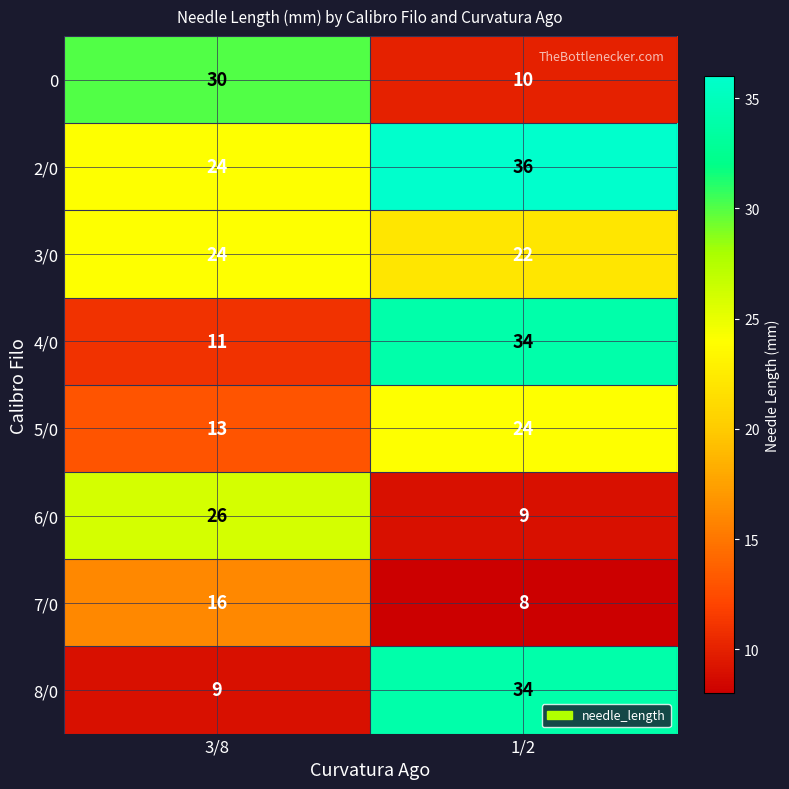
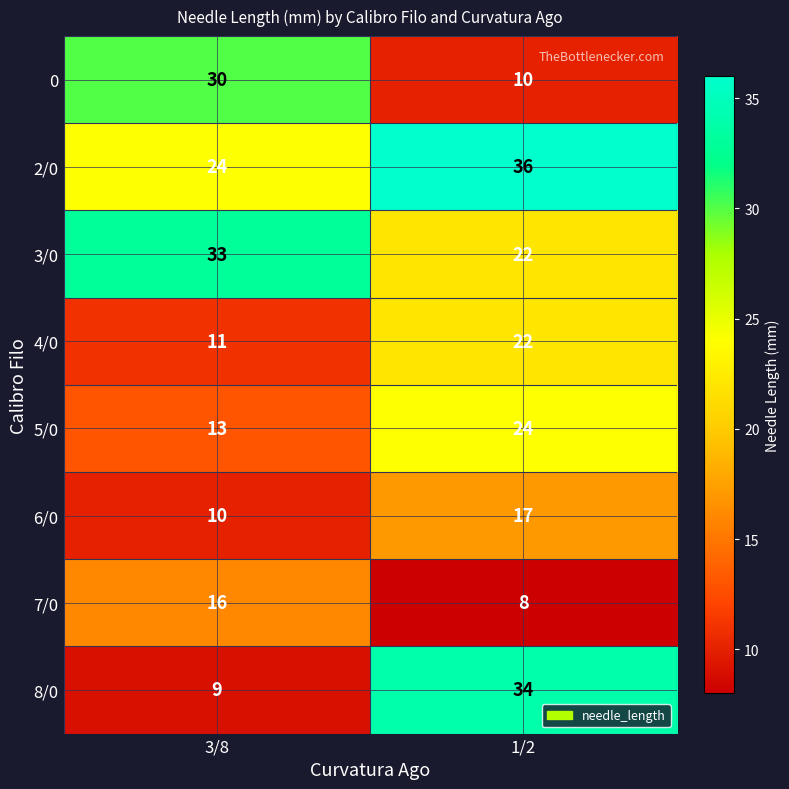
3/0, 3/8: 24 -> 33
4/0, 1/2: 34 -> 22
6/0, 3/8: 26 -> 10
6/0, 1/2: 9 -> 17
